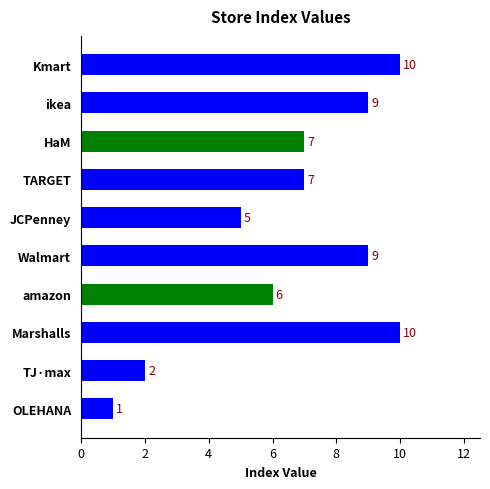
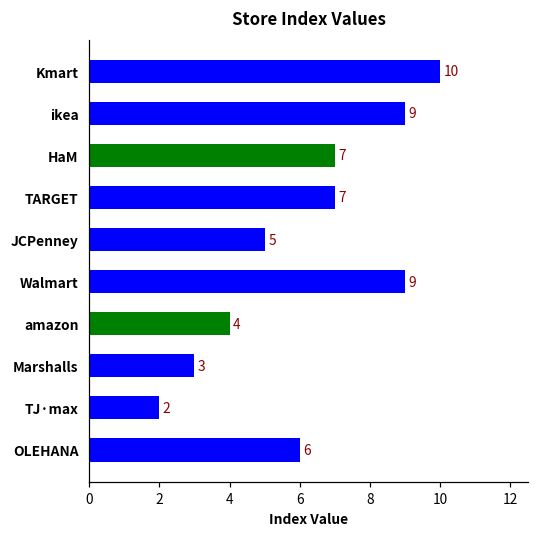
amazon: 6 -> 4
Marshalls: 10 -> 3
OLEHANA: 1 -> 6
